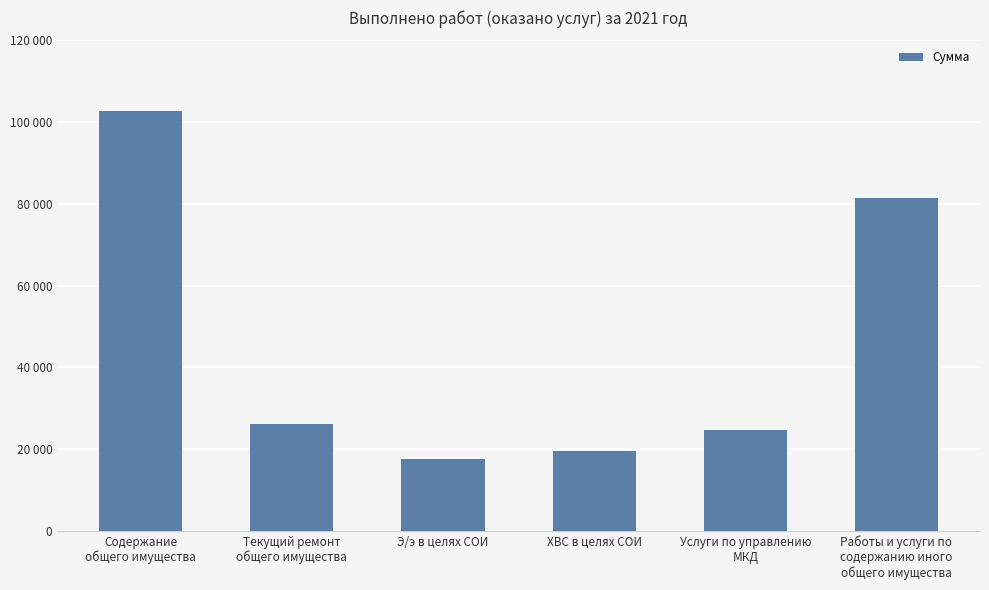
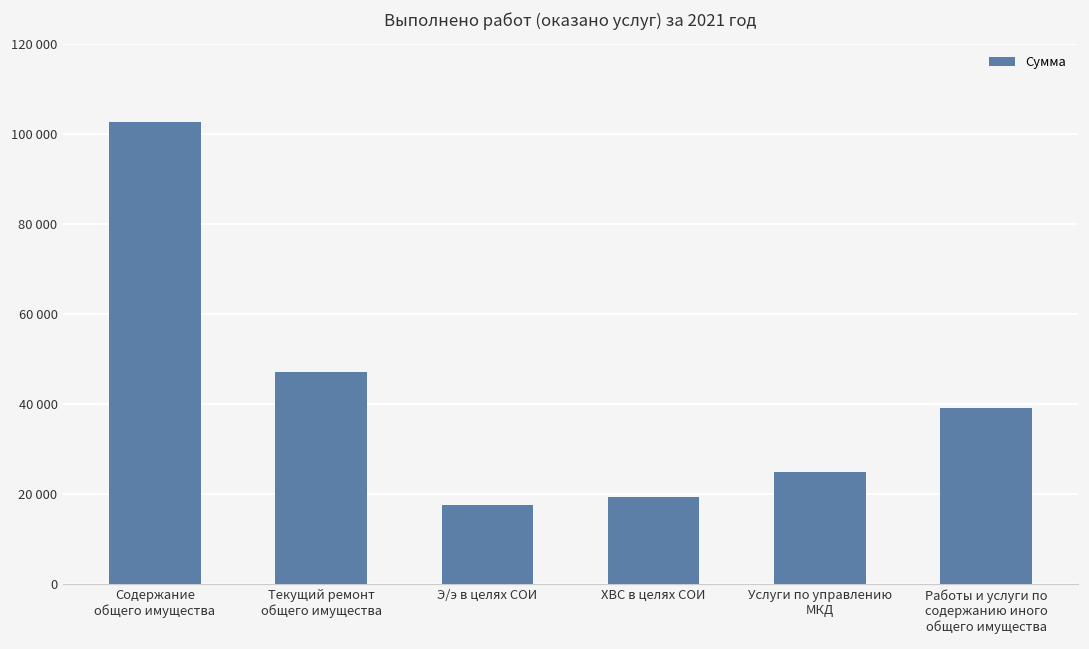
Текущий ремонт общего имущества: 26000 -> 47000
Работы и услуги по содержанию иного общего имущества: 82000 -> 39000
